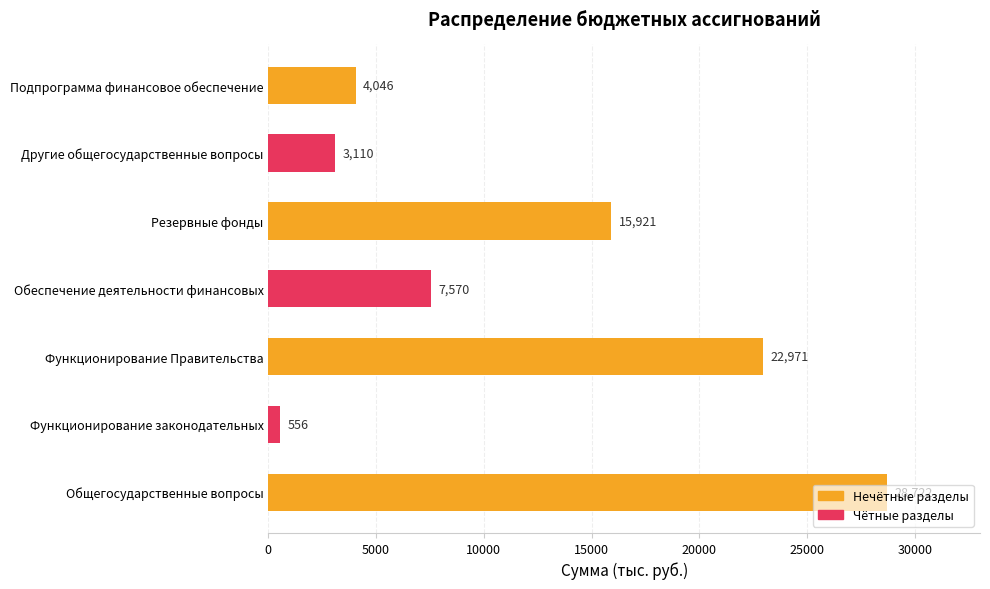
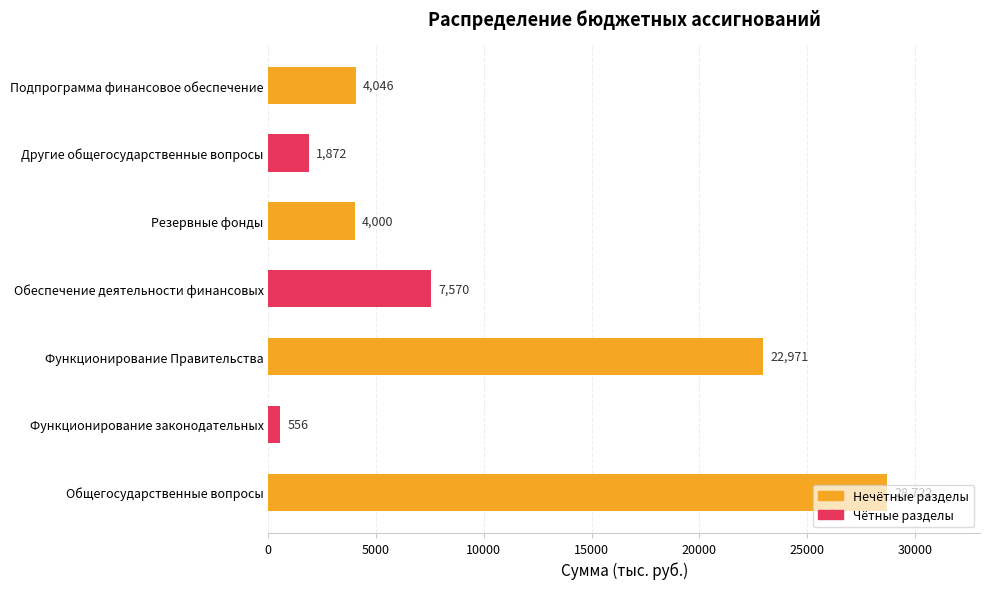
Другие общегосударственные вопросы: 3,110 -> 1,872
Резервные фонды: 15,921 -> 4,000
